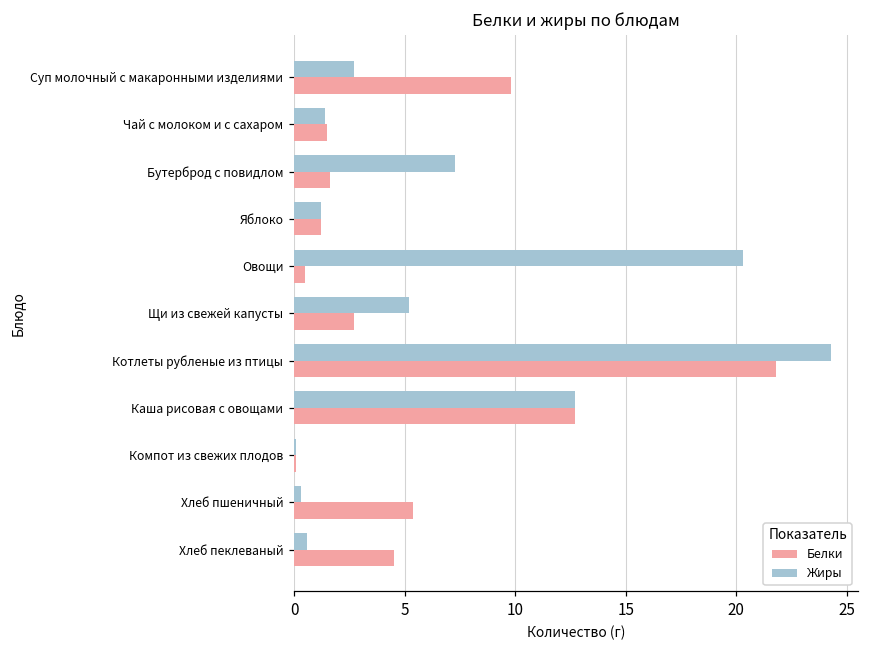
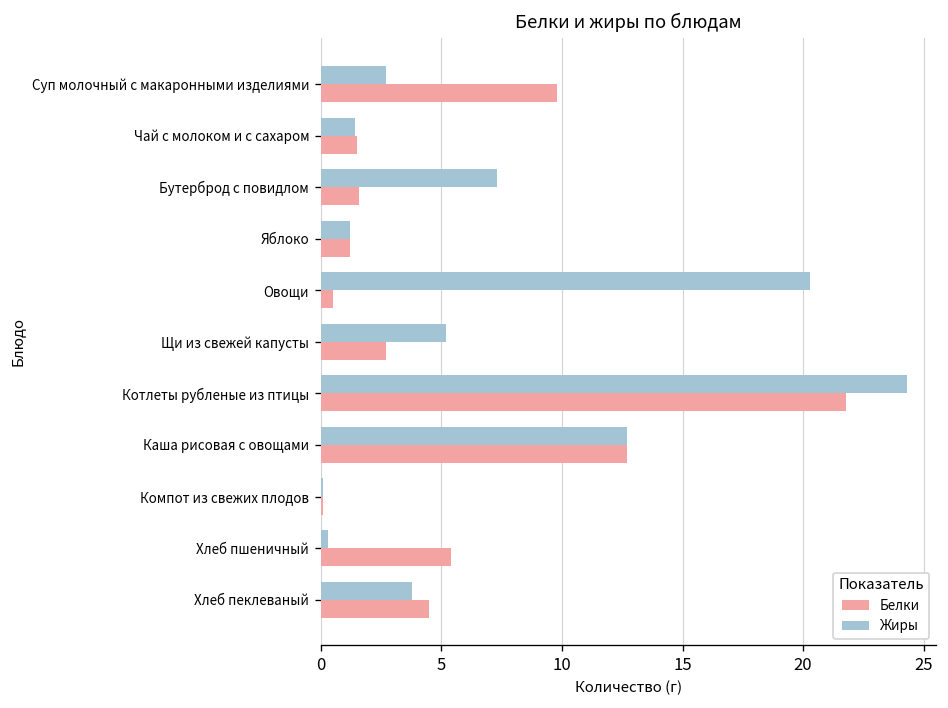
Жиры, Хлеб пеклеваный: 0.6 -> 3.8
